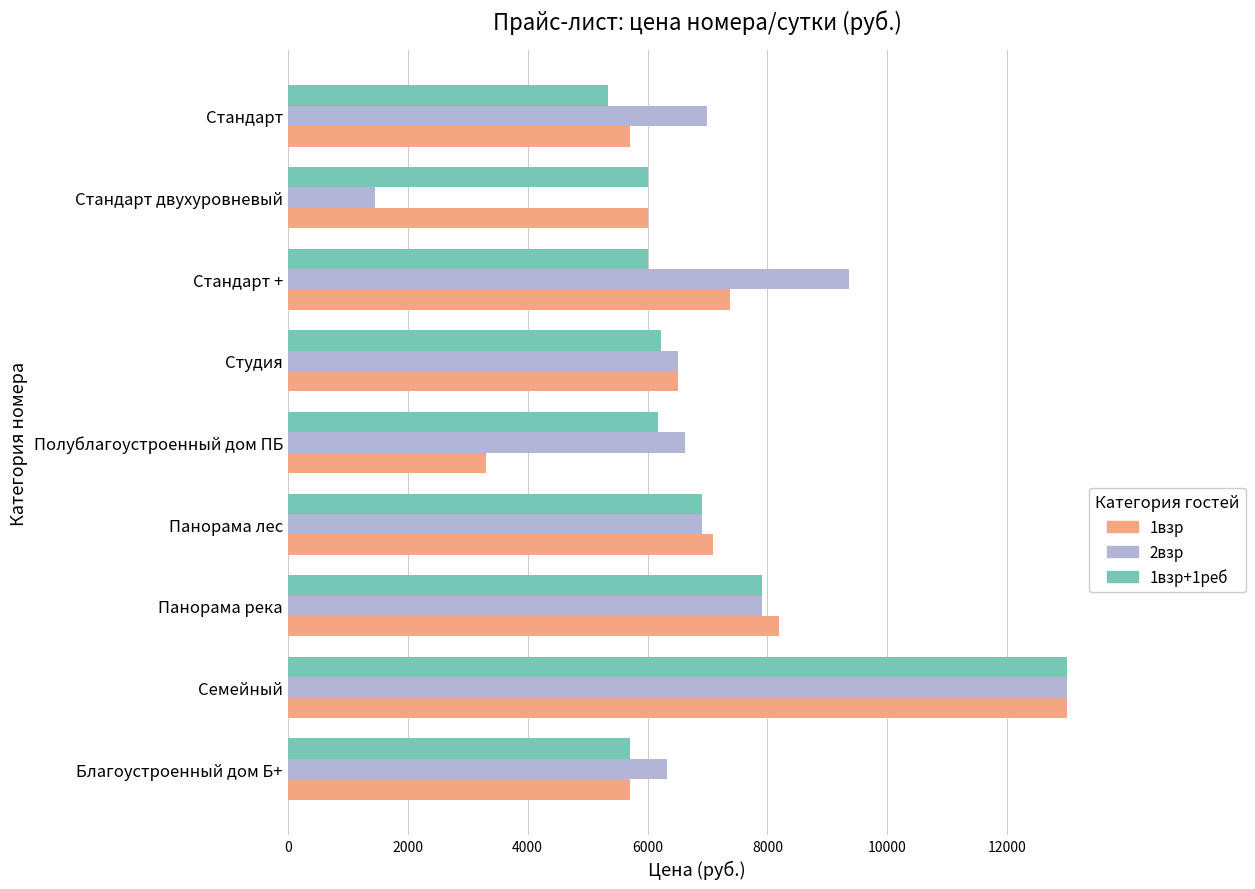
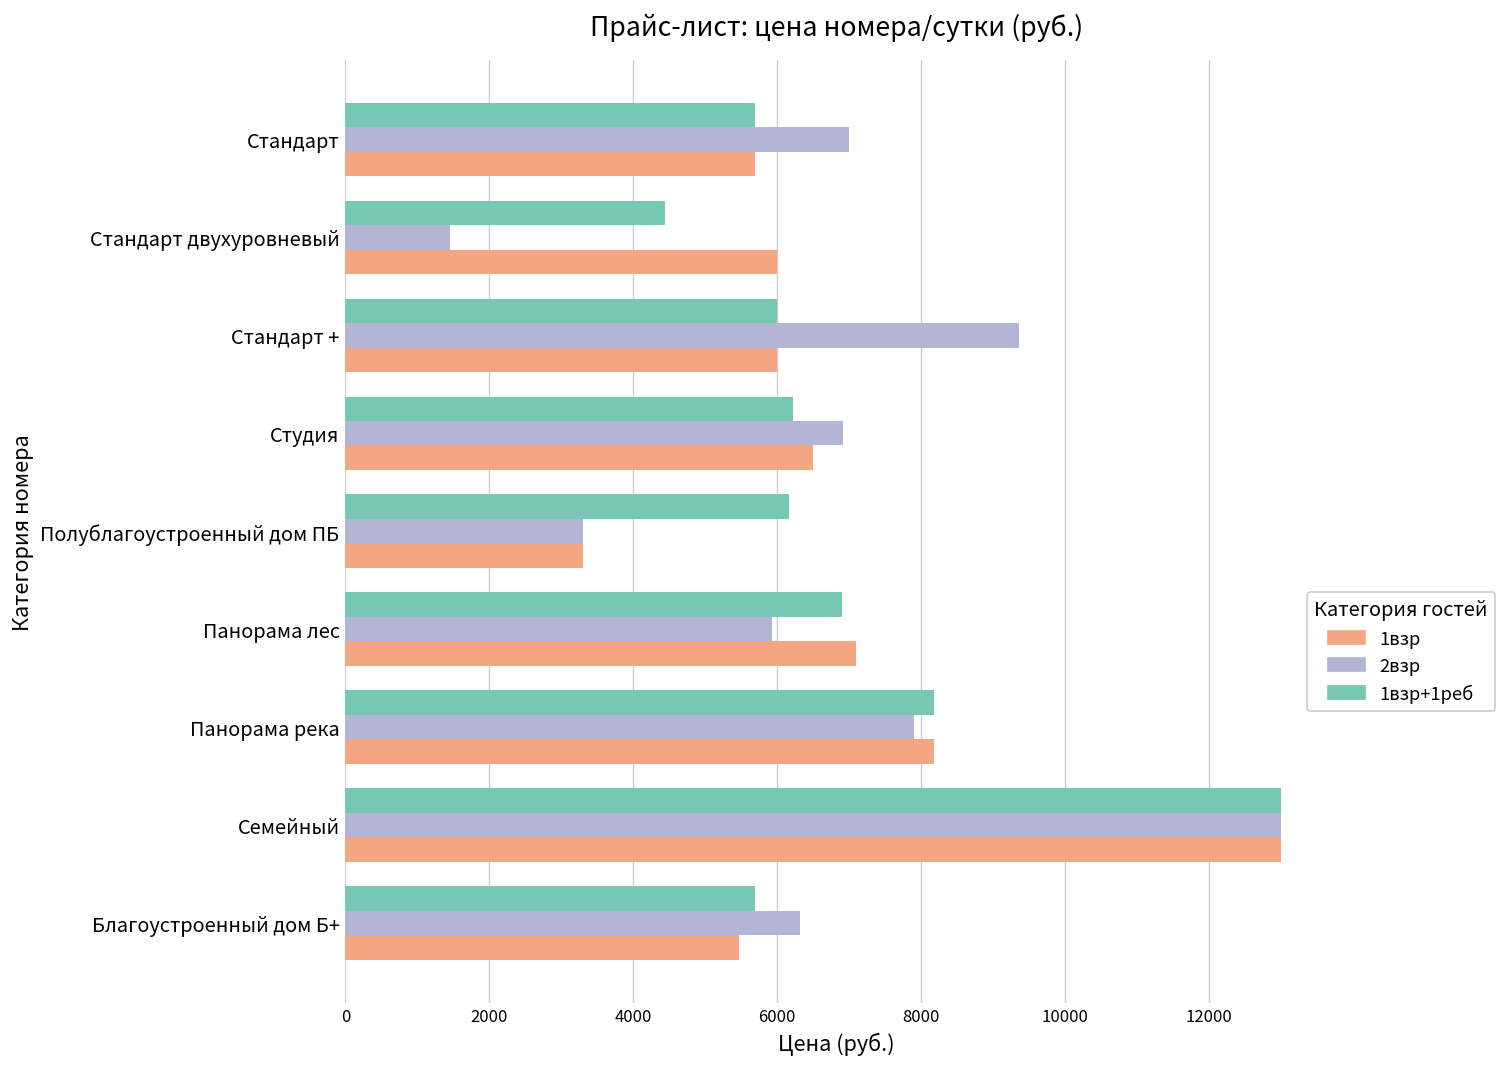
1взр+1реб, Стандарт: 5300 -> 5700
1взр+1реб, Стандарт двухуровневый: 6000 -> 4400
1взр, Стандарт +: 7400 -> 6000
2взр, Студия: 6500 -> 6900
2взр, Полублагоустроенный дом ПБ: 6600 -> 3300
2взр, Панорама лес: 6900 -> 5900
1взр+1реб, Панорама река: 7900 -> 8200
1взр, Благоустроенный дом Б+: 5700 -> 5500
